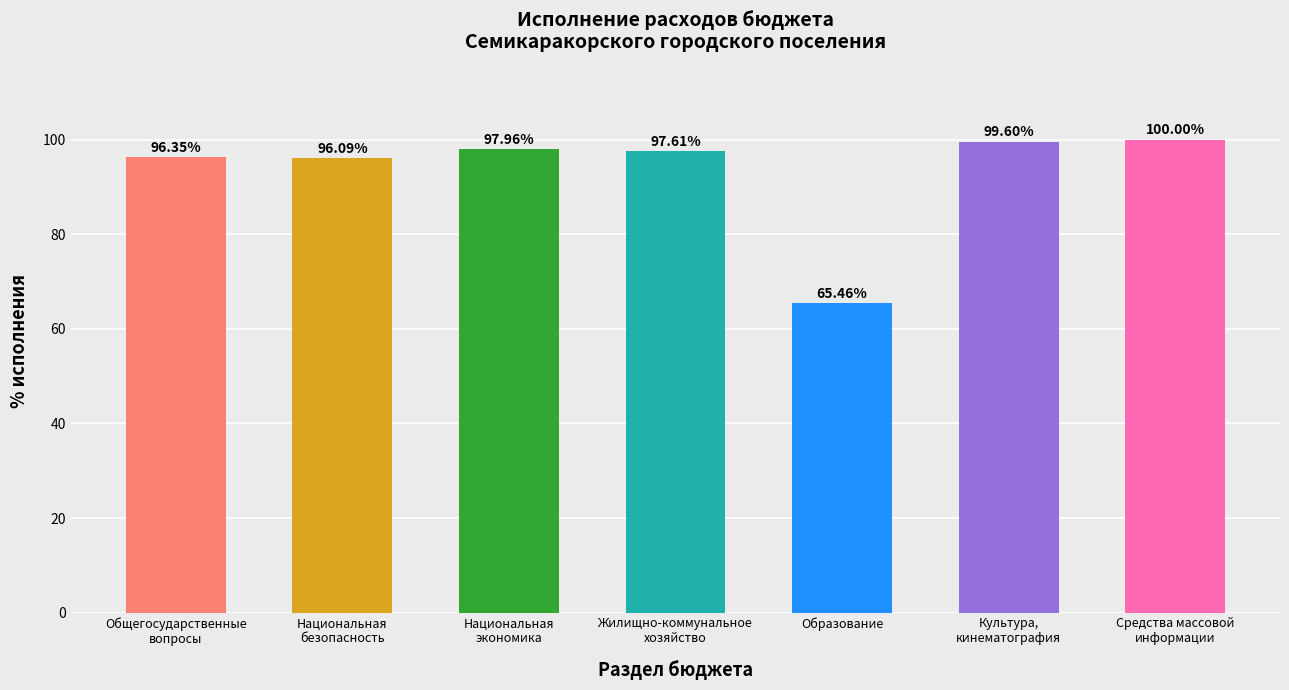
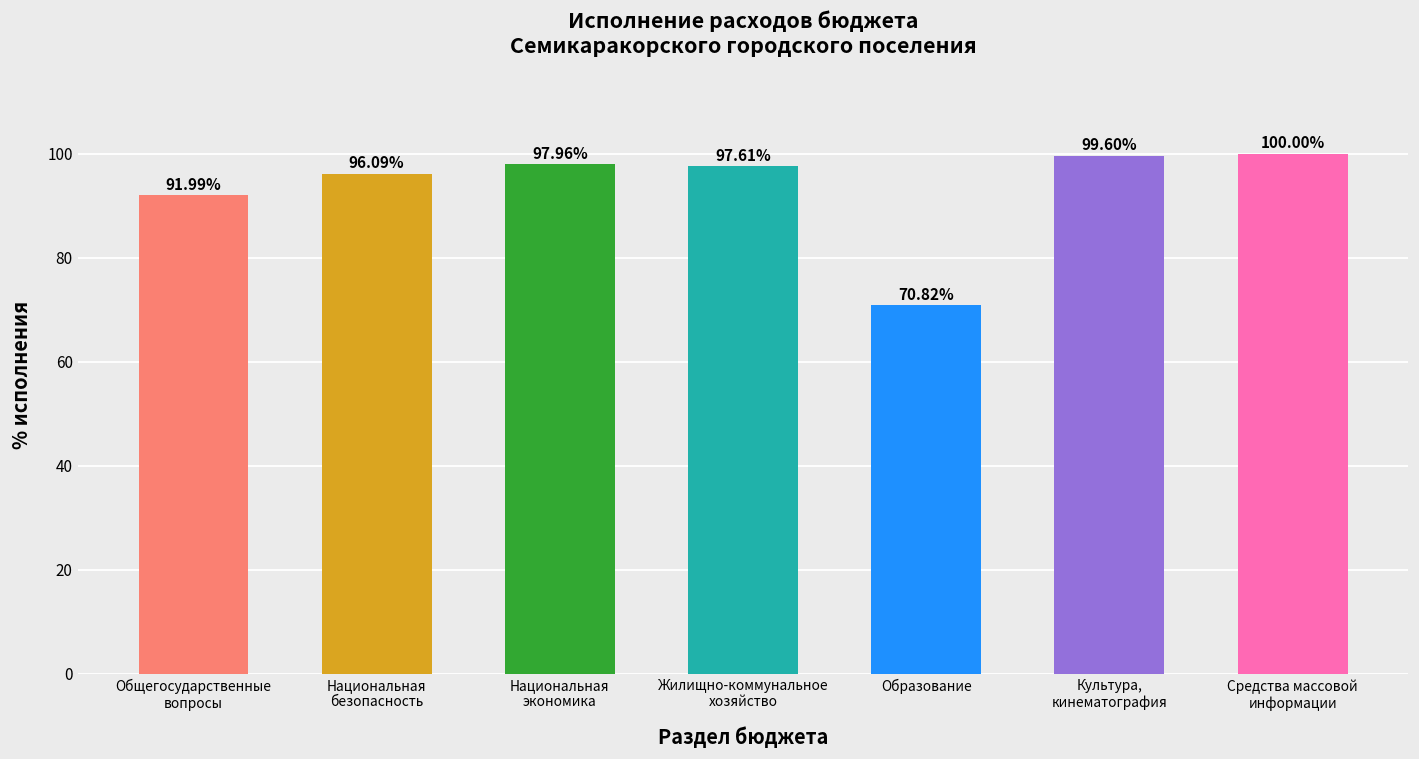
Общегосударственные вопросы: 96.35% -> 91.99%
Образование: 65.46% -> 70.82%
